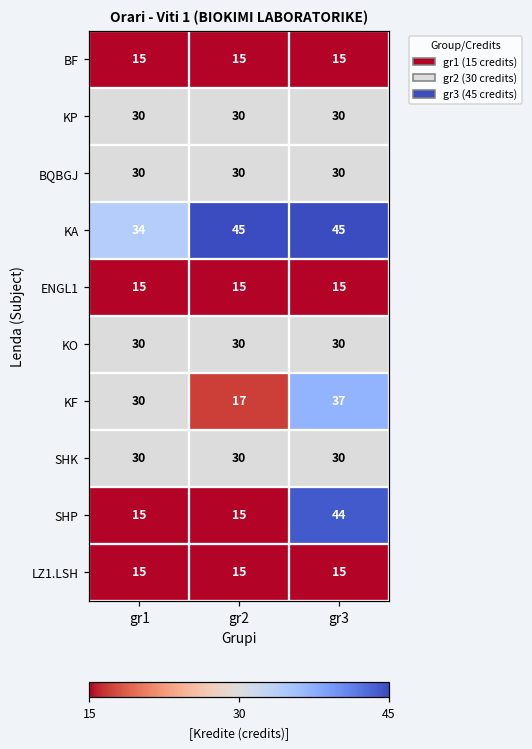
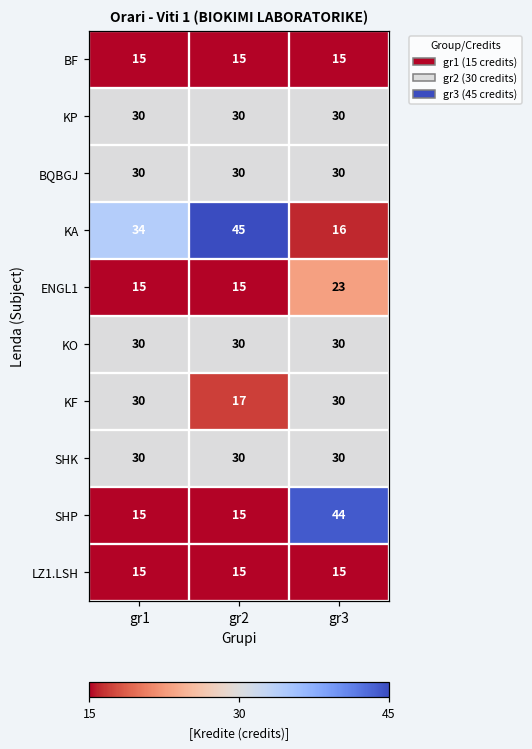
KA, gr3: 45 -> 16
ENGL1, gr3: 15 -> 23
KF, gr3: 37 -> 30
